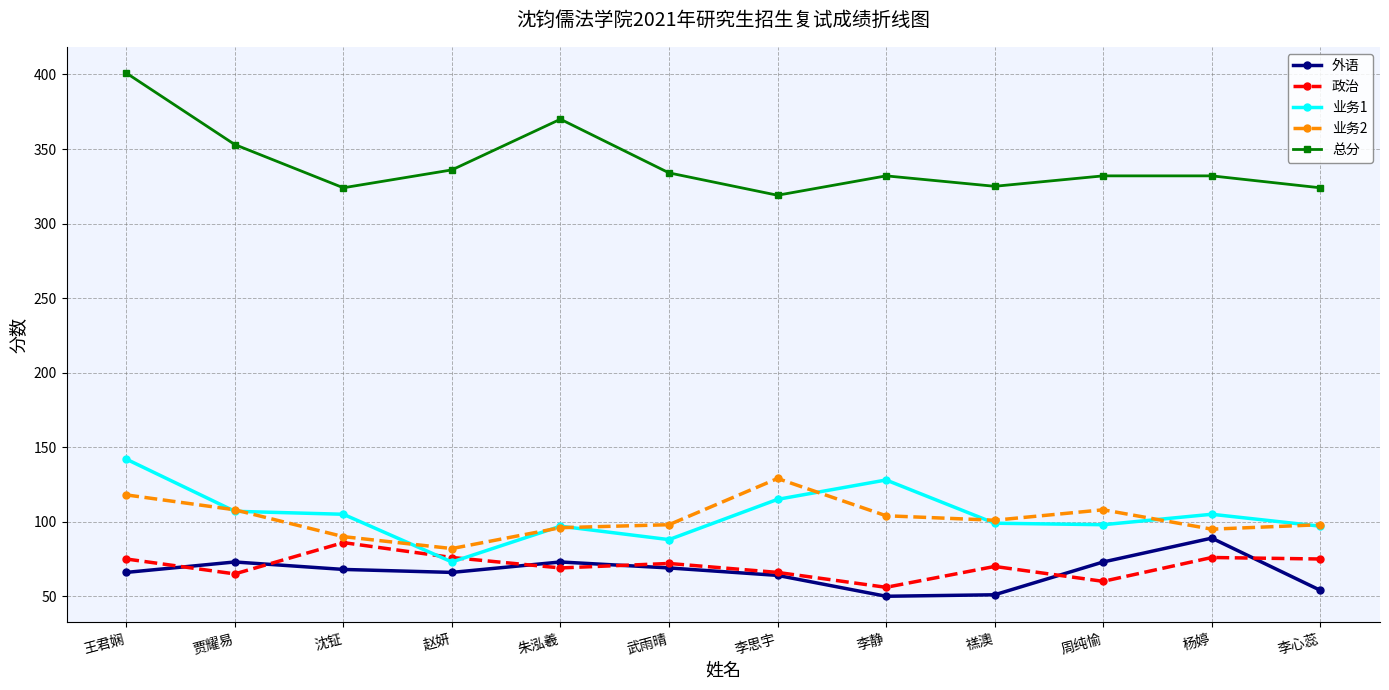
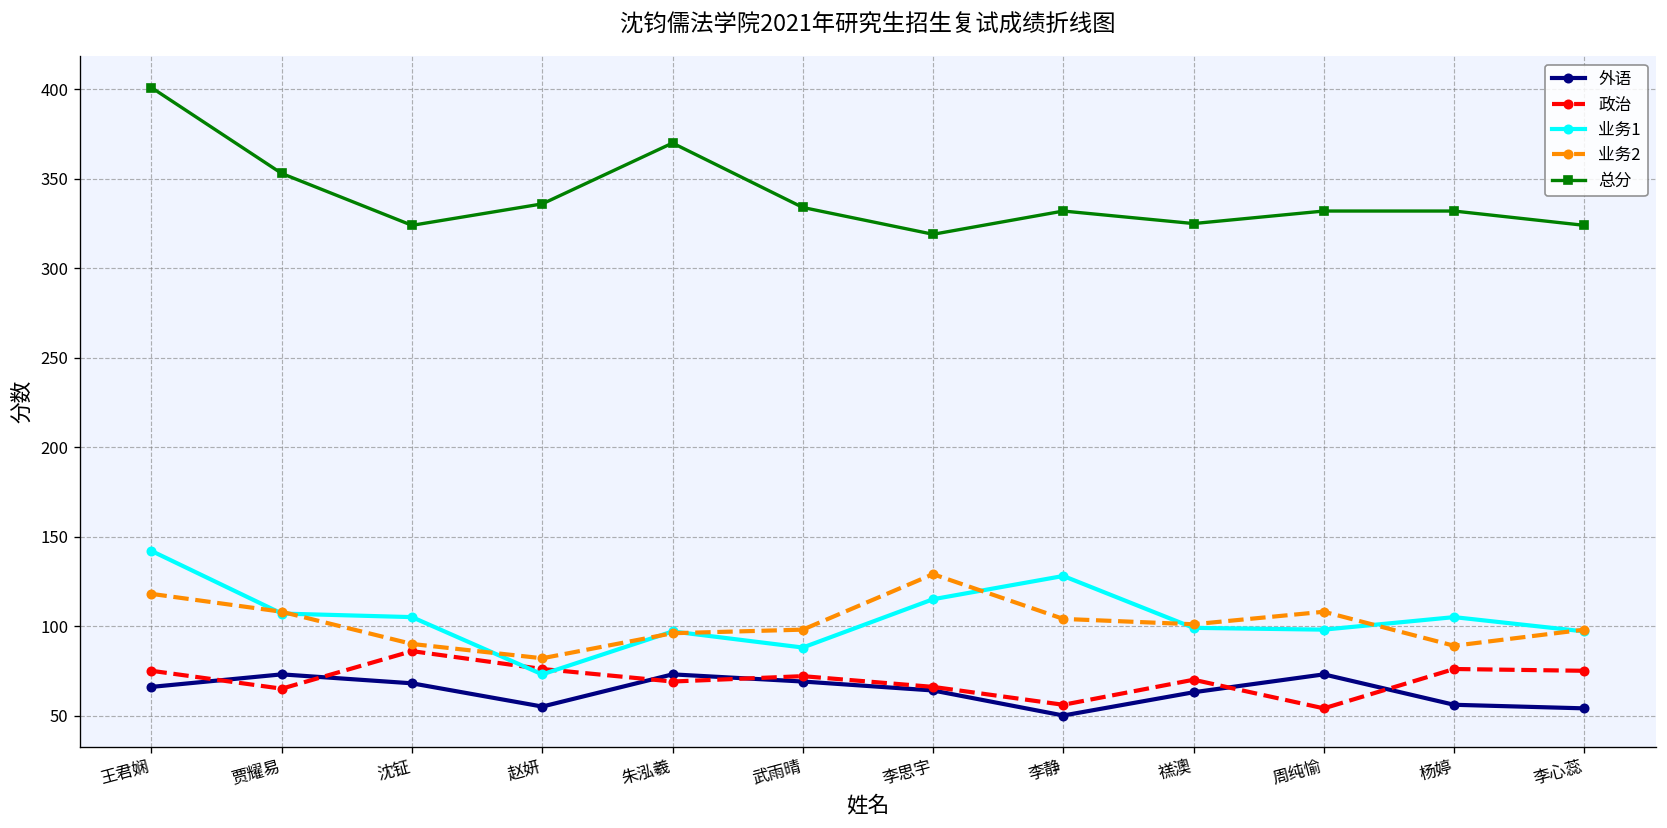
外语, 赵妍: 66 -> 55
外语, 禚澳: 51 -> 63
政治, 周纯愉: 60 -> 54
外语, 杨婷: 89 -> 56
业务2, 杨婷: 95 -> 89
